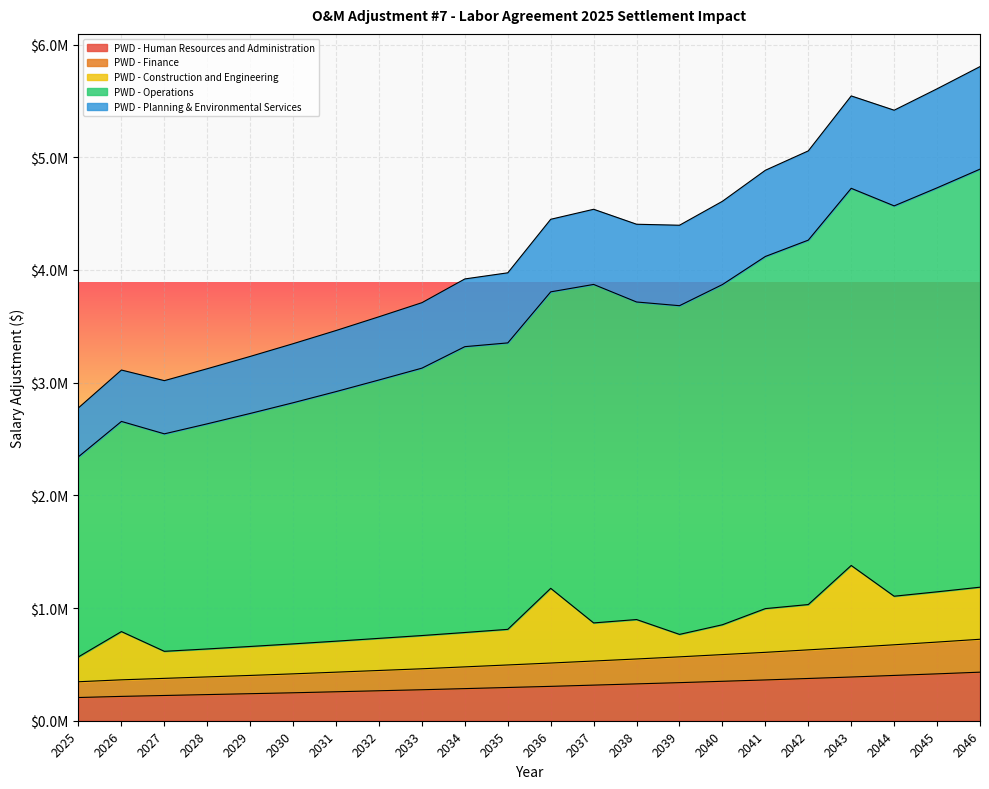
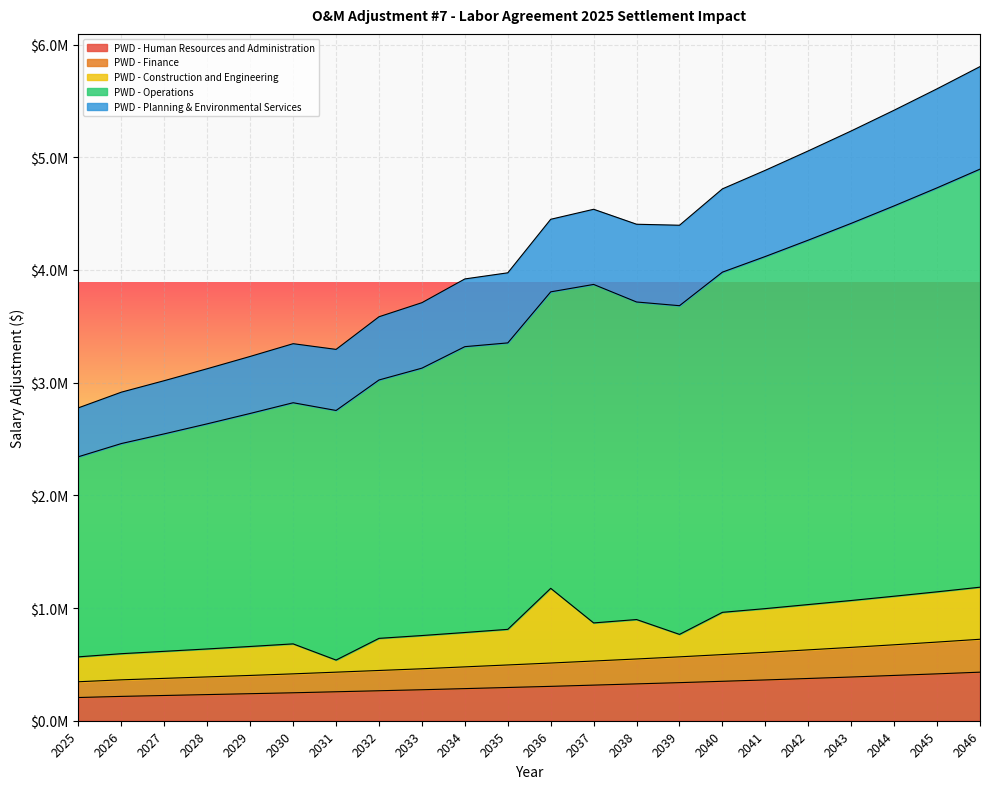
PWD - Construction and Engineering, 2026: $430000 -> $230000
PWD - Construction and Engineering, 2031: $280000 -> $110000
PWD - Construction and Engineering, 2040: $260000 -> $380000
PWD - Construction and Engineering, 2043: $730000 -> $420000
